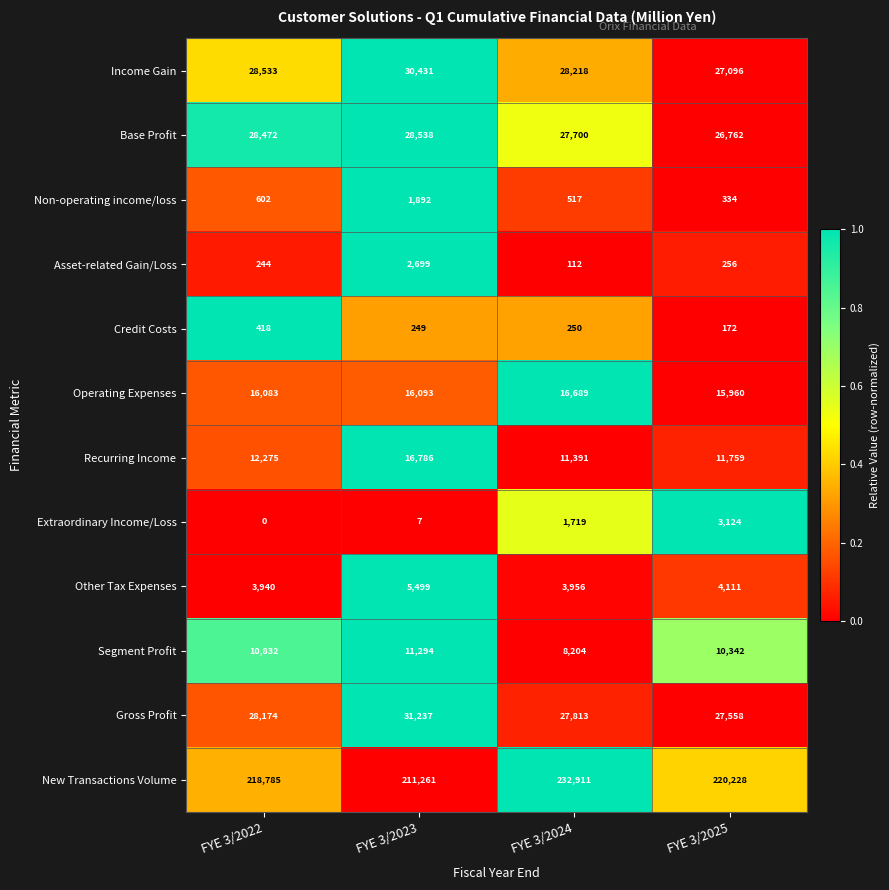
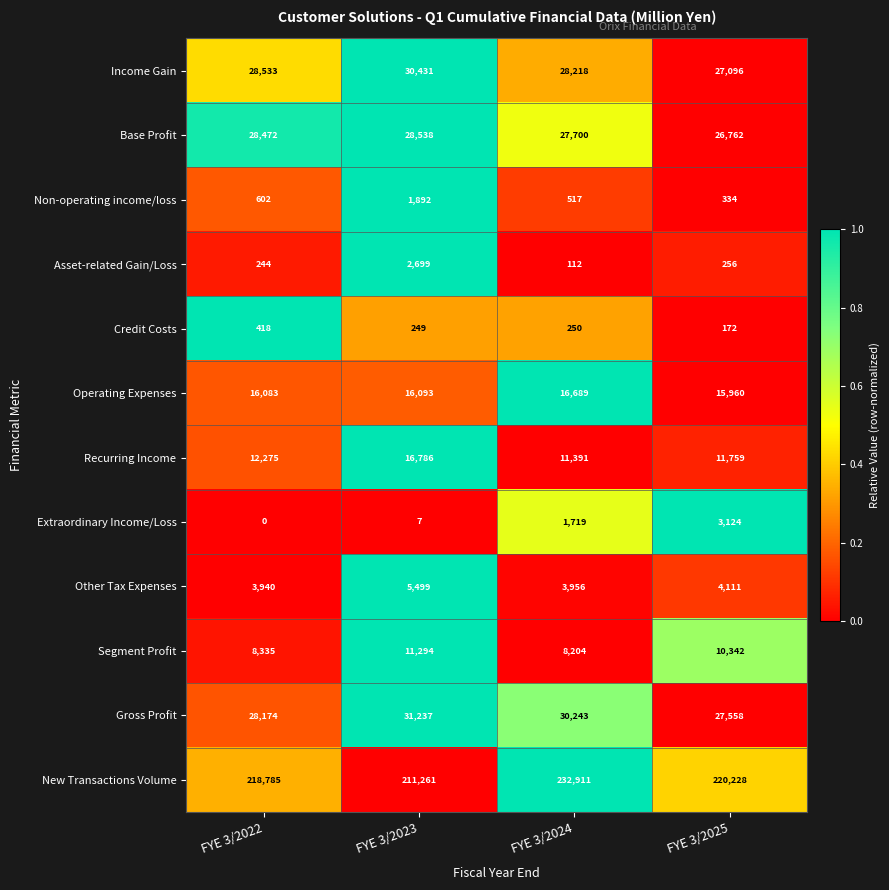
Segment Profit, FYE 3/2022: 10,832 -> 8,335
Gross Profit, FYE 3/2024: 27,813 -> 30,243
